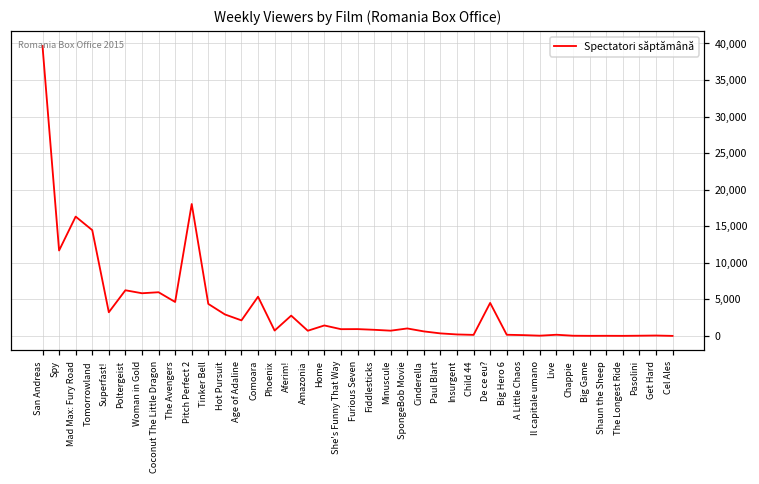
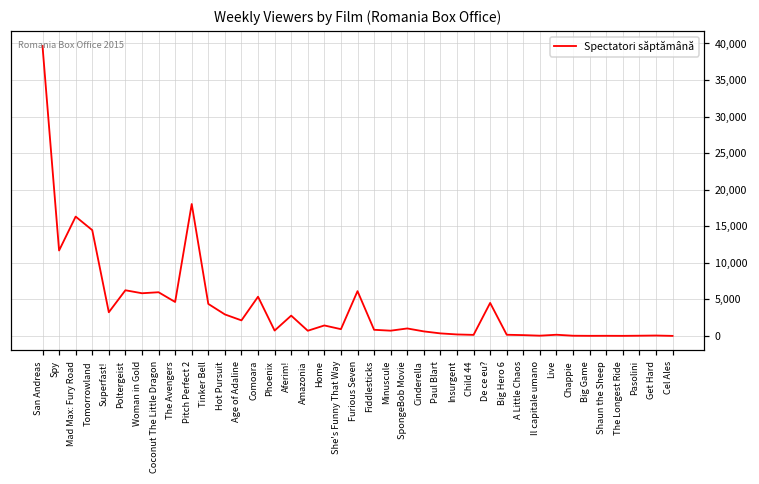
Furious Seven: 1,000 -> 6,000
